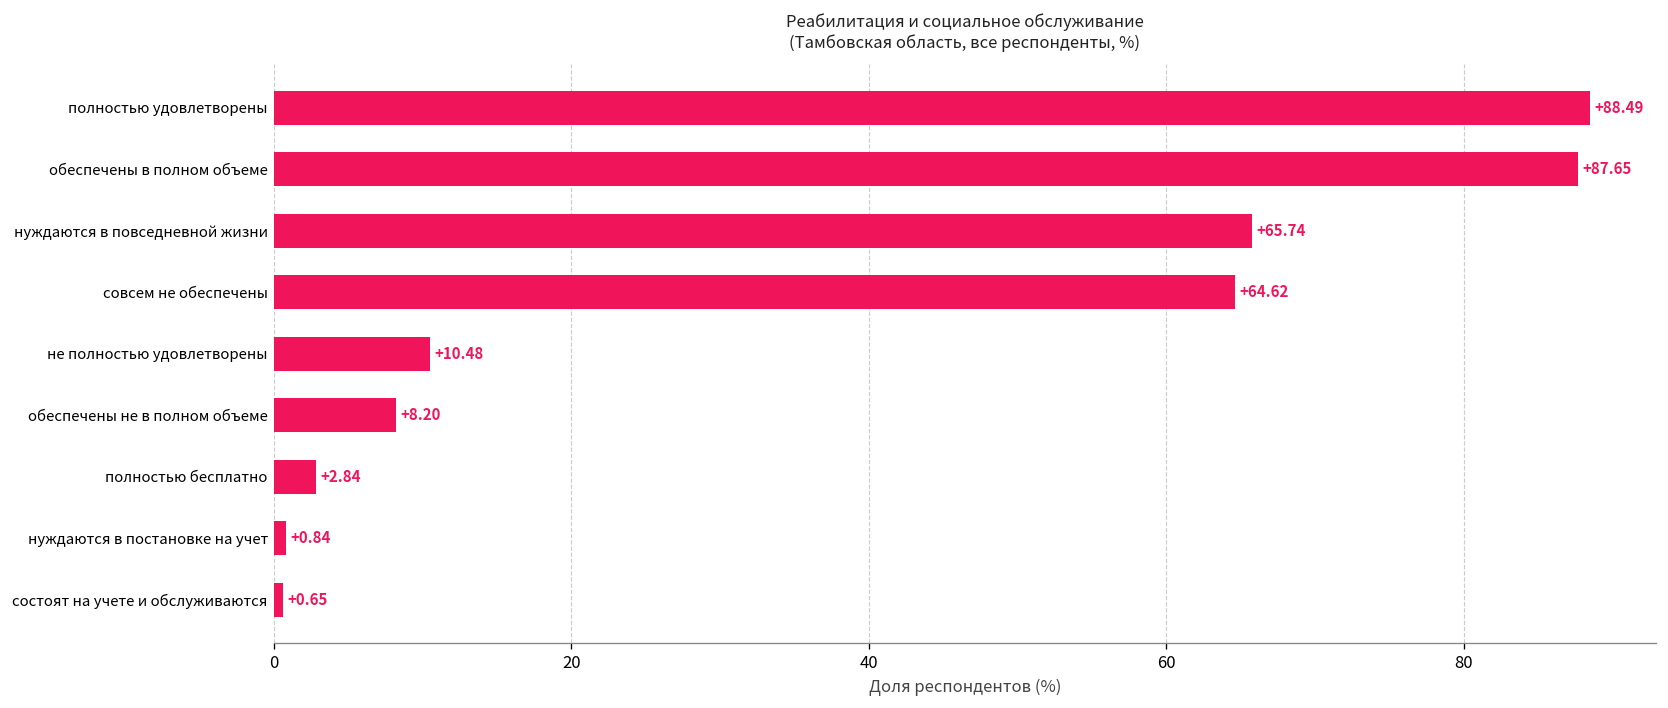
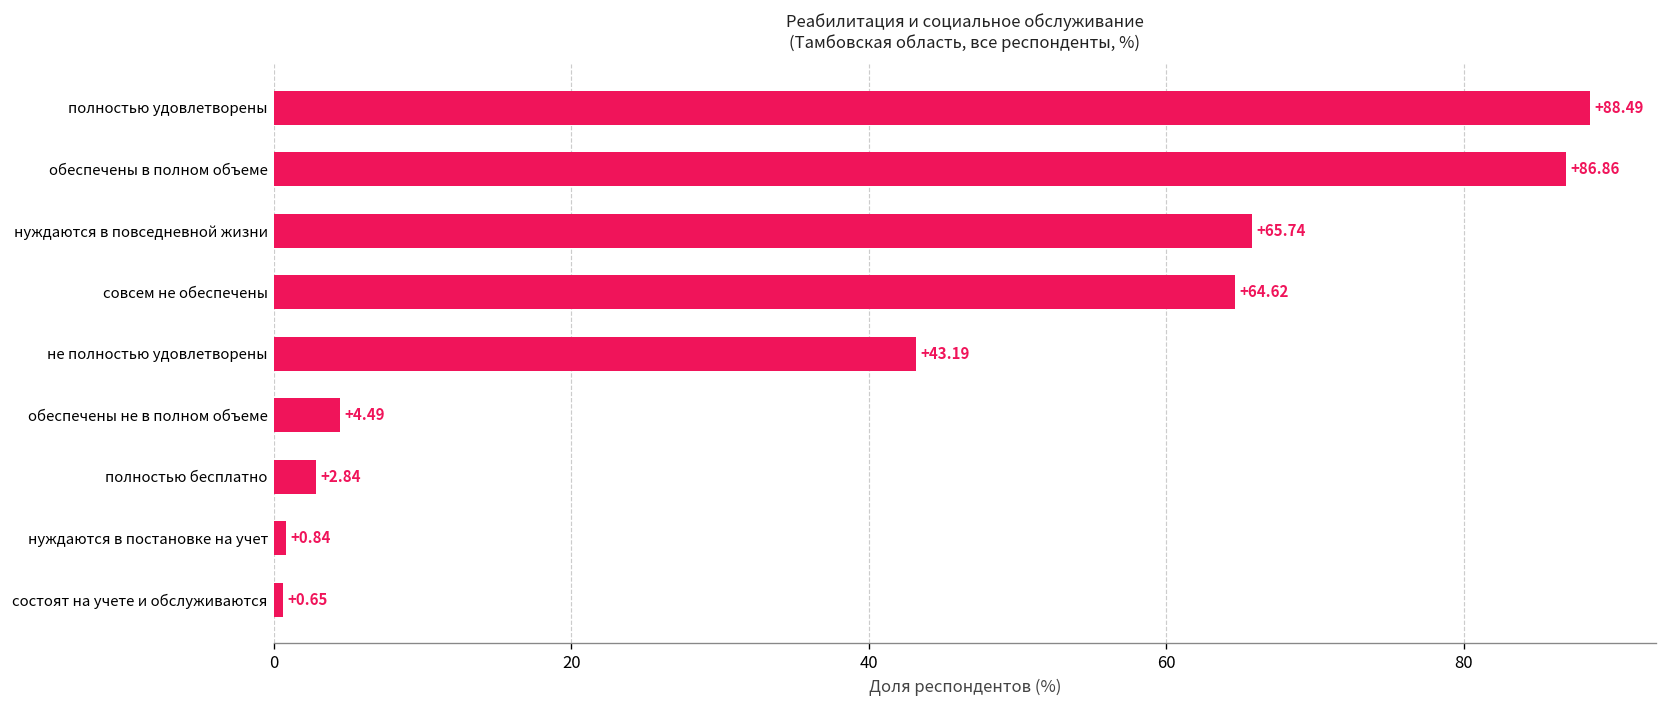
обеспечены в полном объеме: +87.65 -> +86.86
не полностью удовлетворены: +10.48 -> +43.19
обеспечены не в полном объеме: +8.20 -> +4.49
